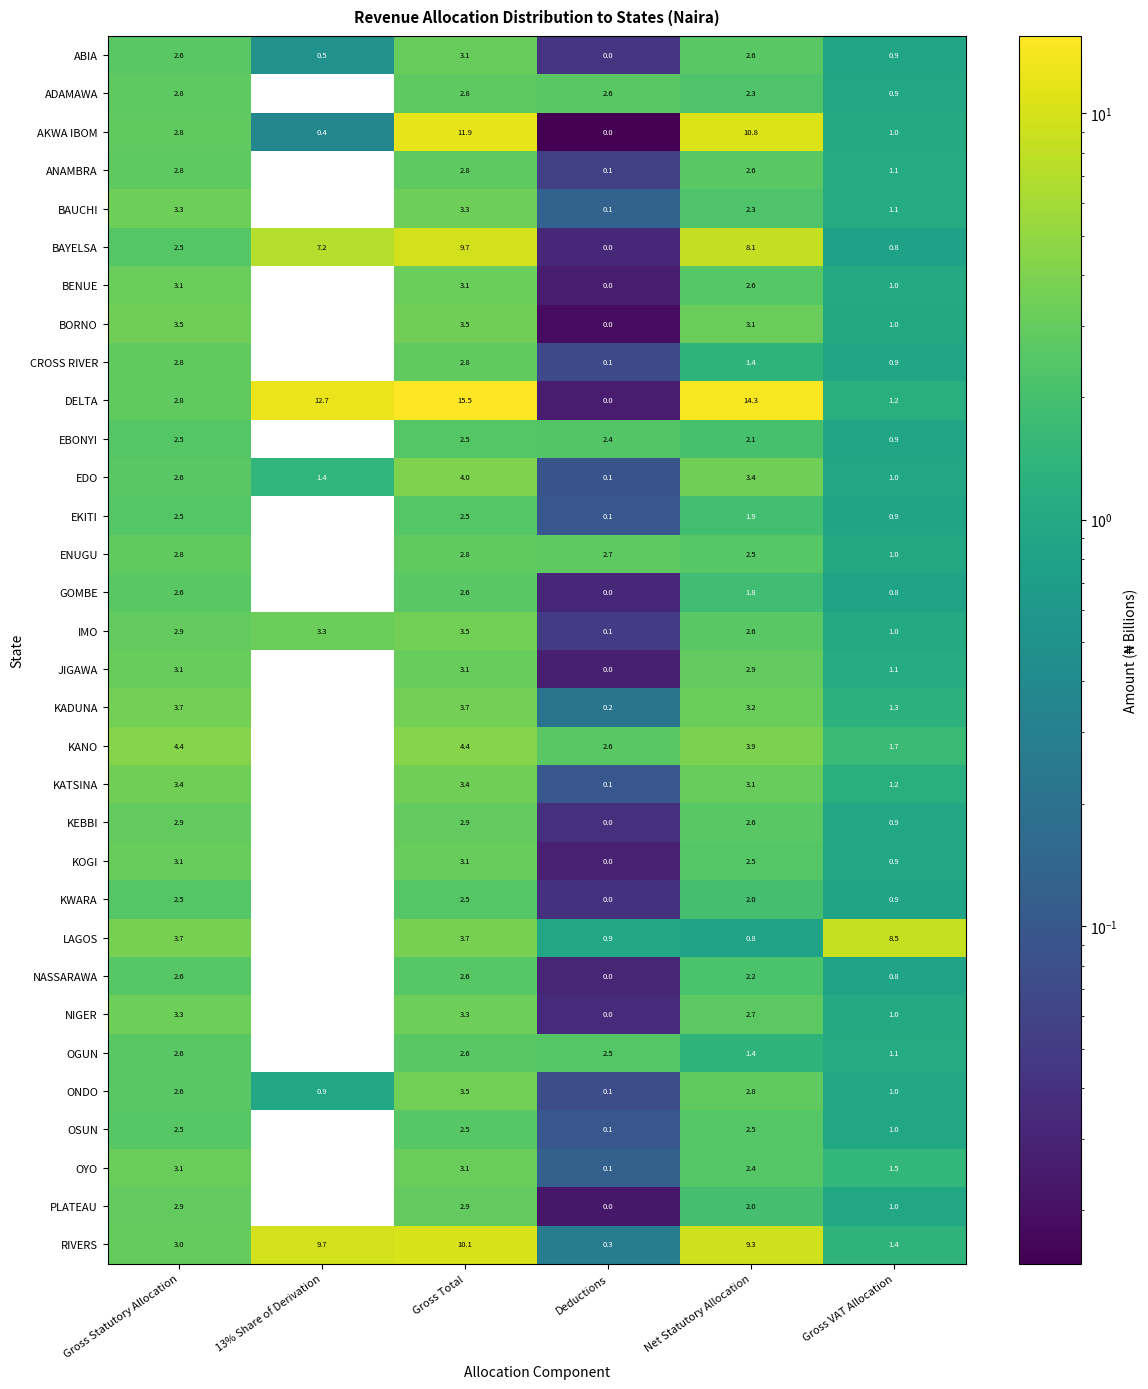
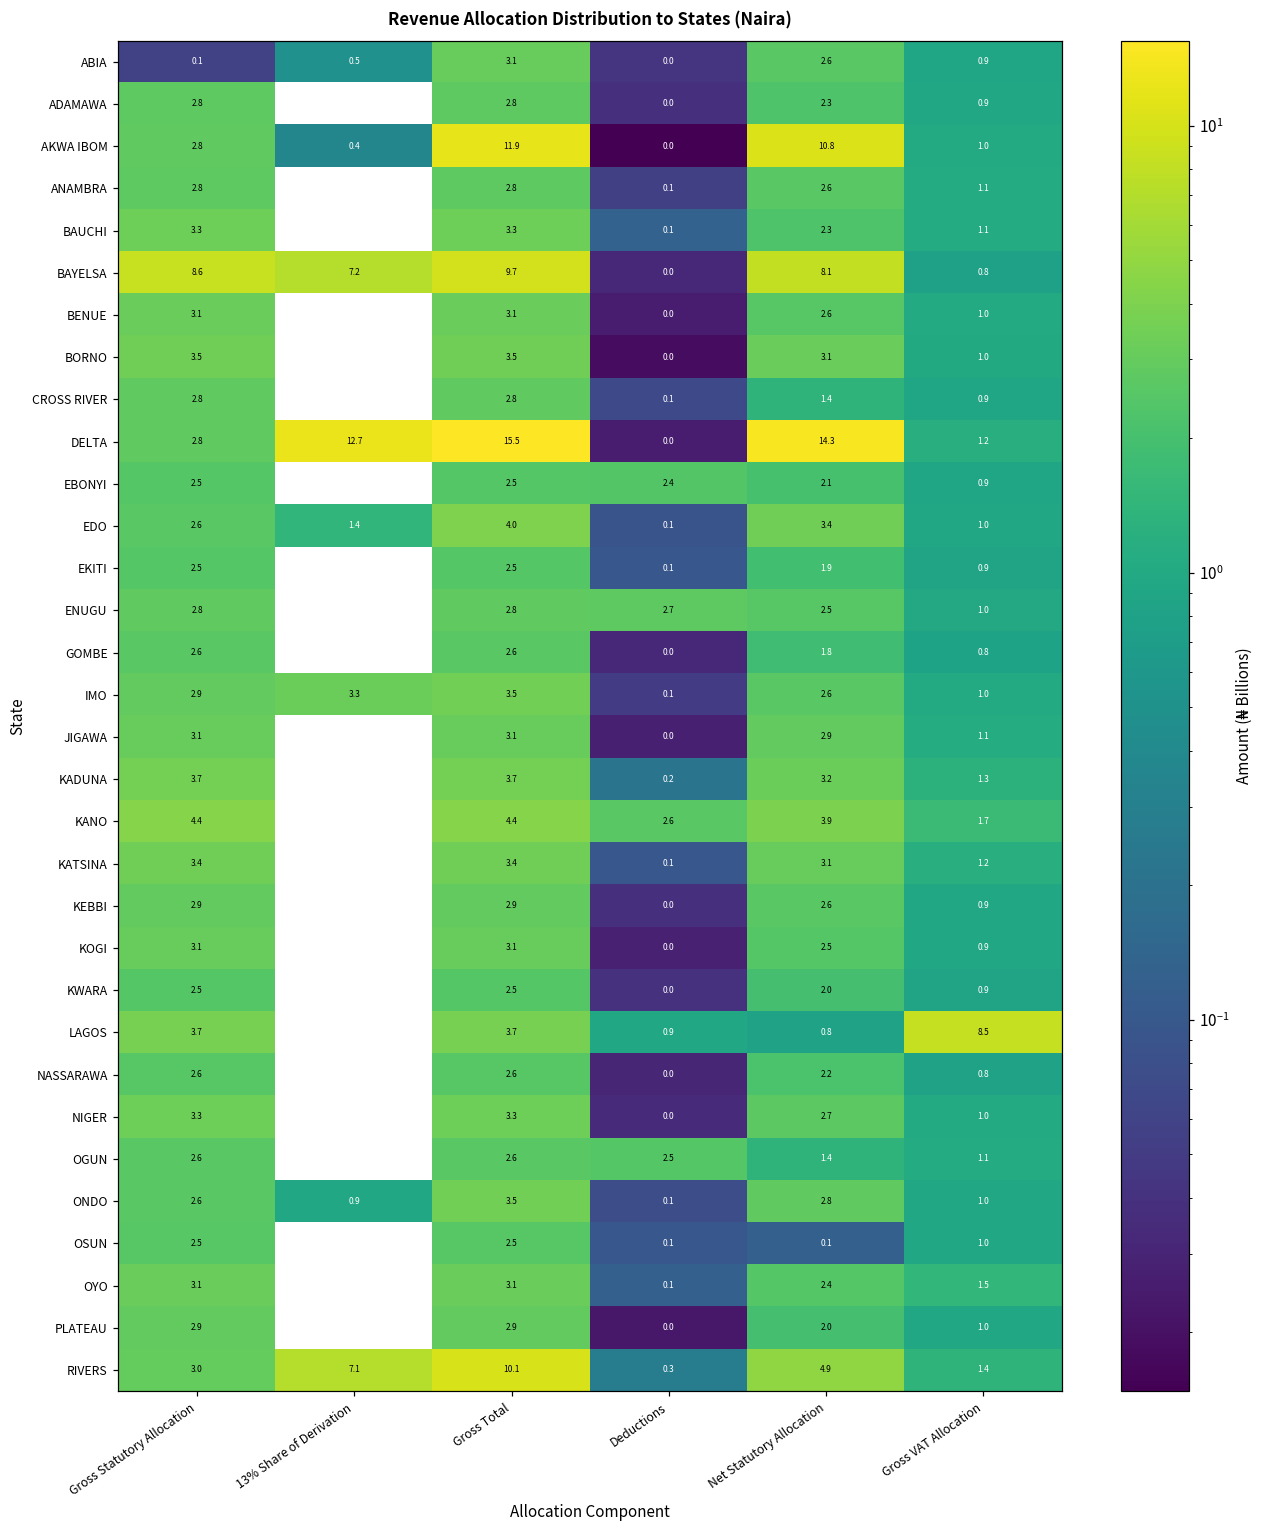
ABIA, Gross Statutory Allocation: 2.6 -> 0.1
ADAMAWA, Deductions: 2.6 -> 0.0
BAYELSA, Gross Statutory Allocation: 2.5 -> 8.6
OSUN, Net Statutory Allocation: 2.5 -> 0.1
RIVERS, 13% Share of Derivation: 9.7 -> 7.1
RIVERS, Net Statutory Allocation: 9.3 -> 4.9
